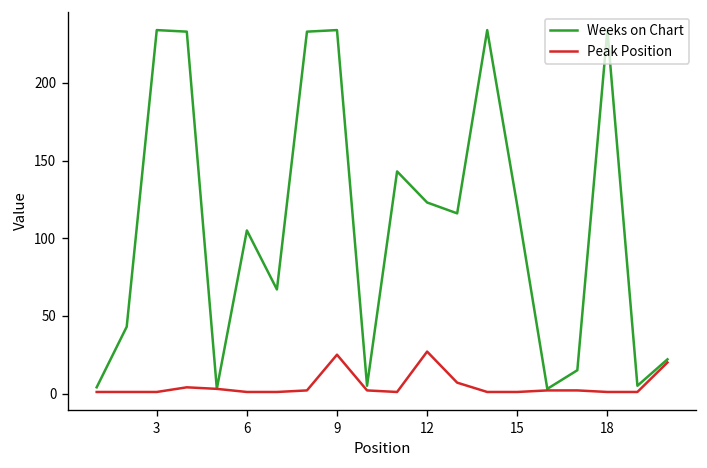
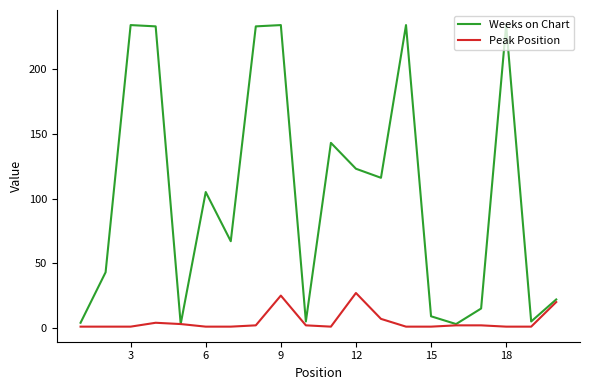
Weeks on Chart, 15: 121 -> 9
